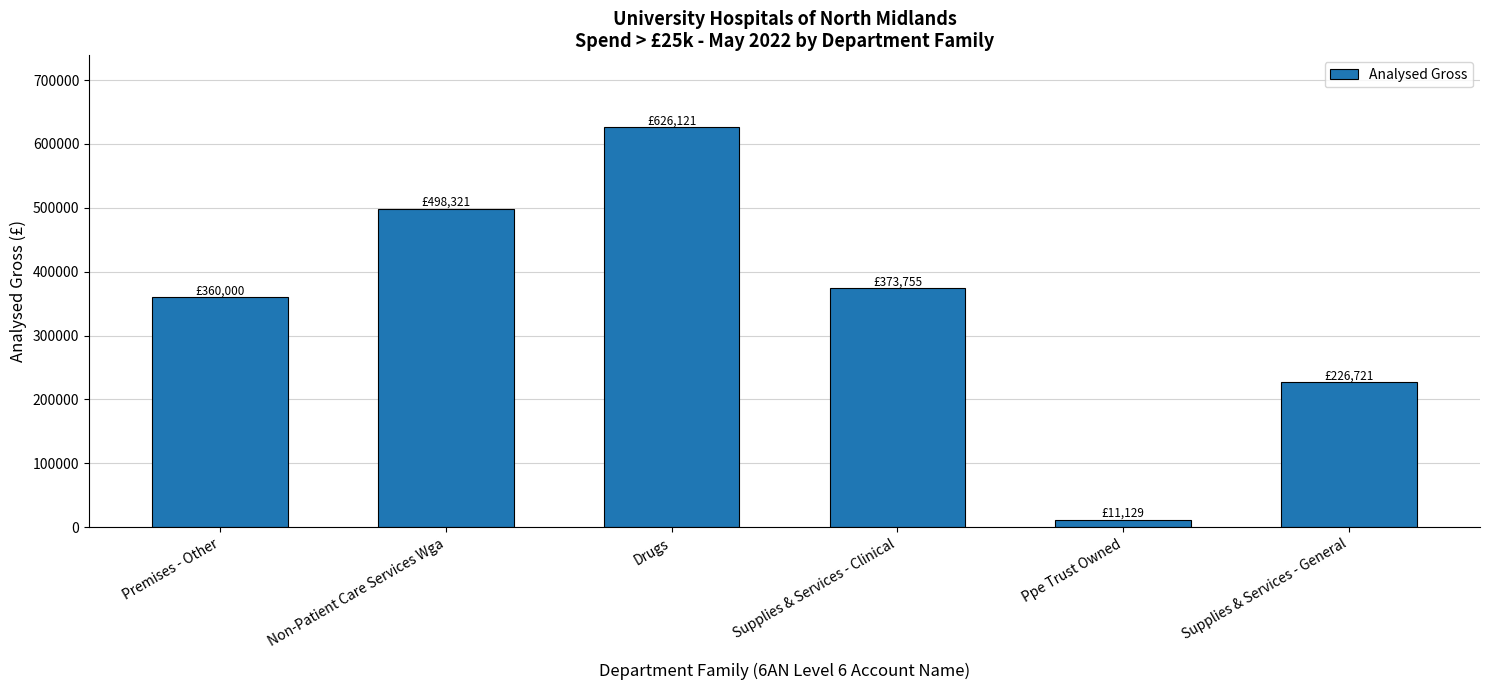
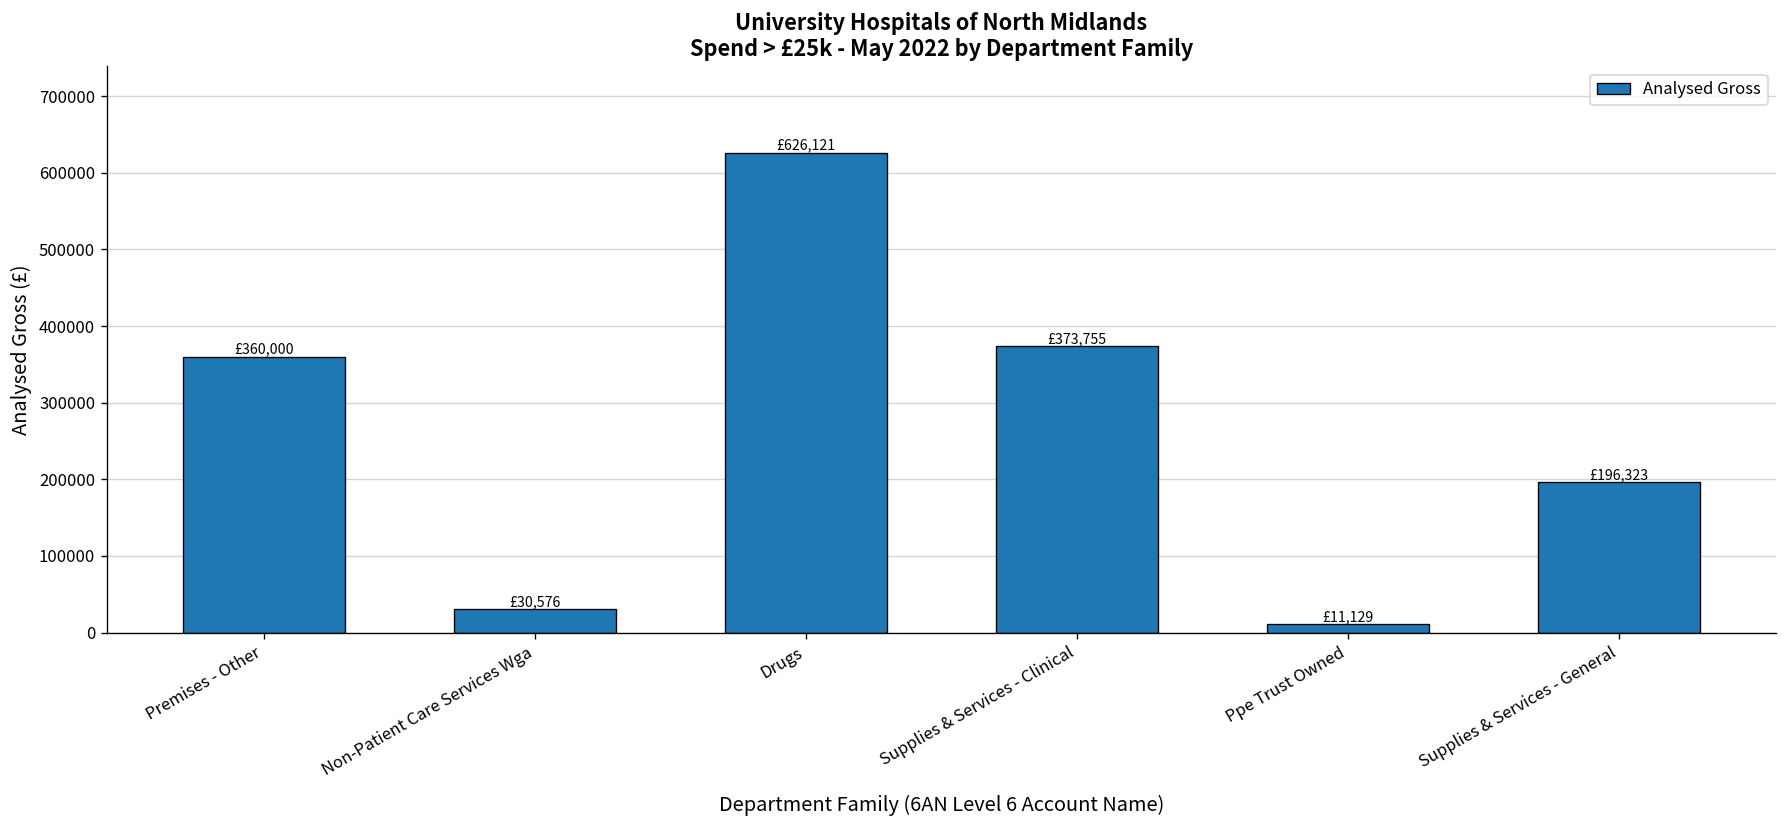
Non-Patient Care Services Wga: £498,321 -> £30,576
Supplies & Services - General: £226,721 -> £196,323
